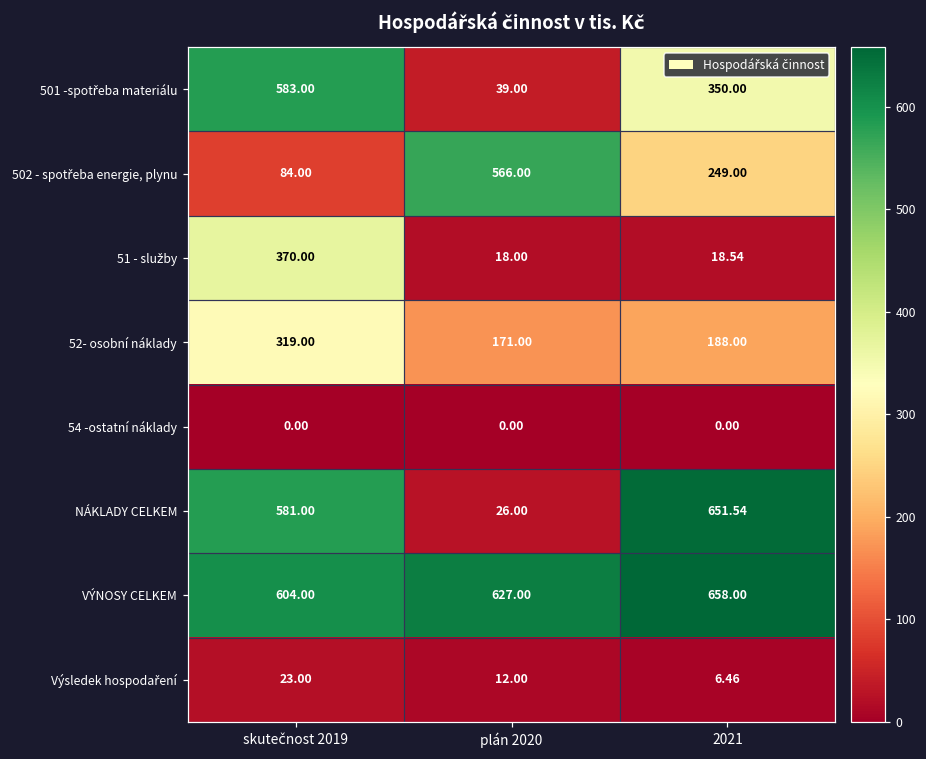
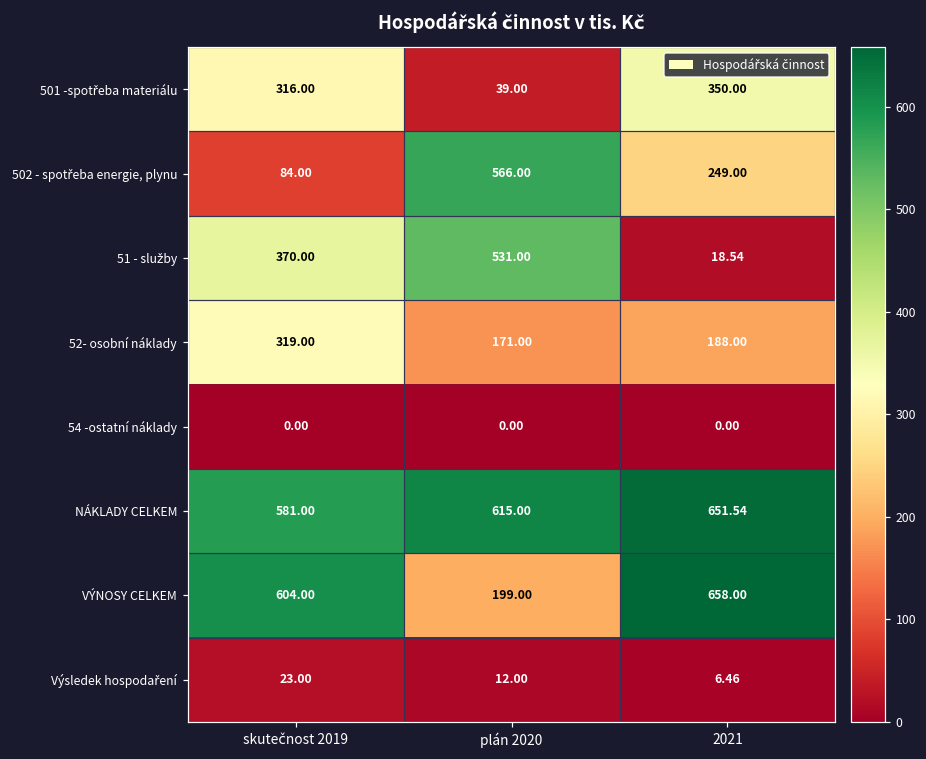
501 -spotřeba materiálu, skutečnost 2019: 583.00 -> 316.00
51 - služby, plán 2020: 18.00 -> 531.00
NÁKLADY CELKEM, plán 2020: 26.00 -> 615.00
VÝNOSY CELKEM, plán 2020: 627.00 -> 199.00
